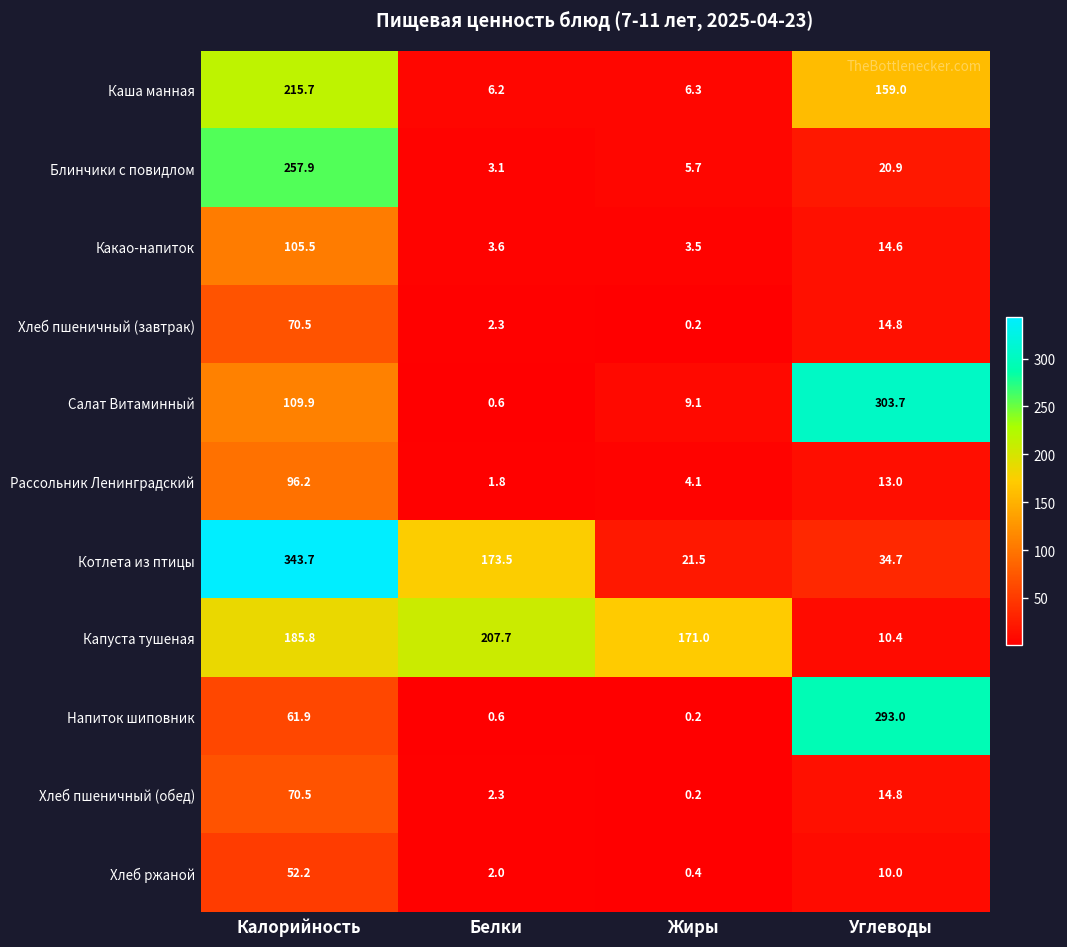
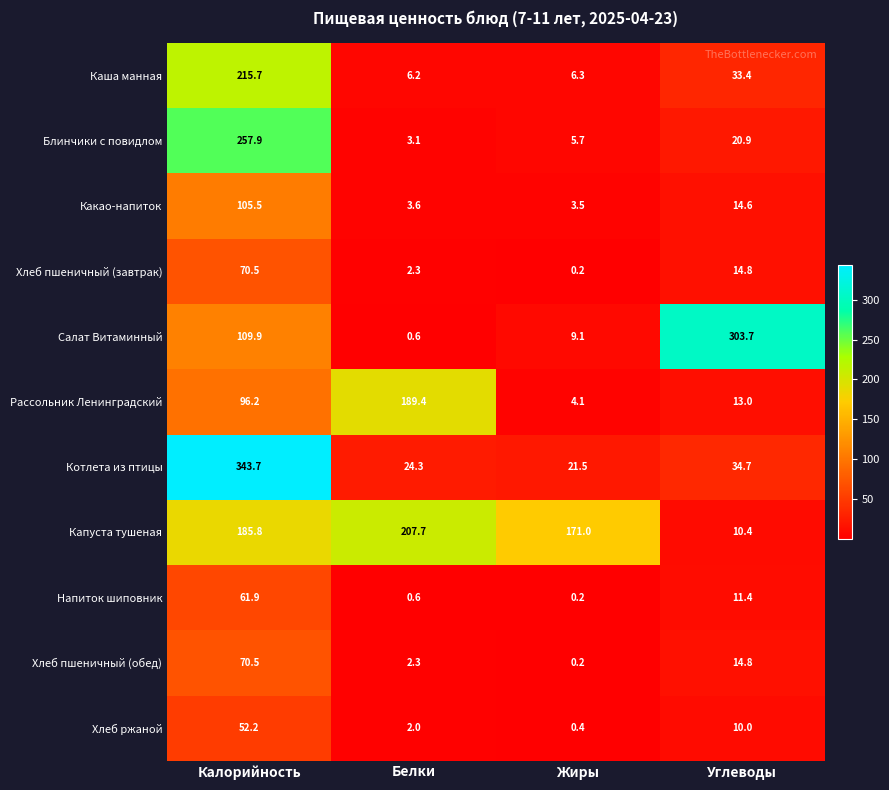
Каша манная, Углеводы: 159.0 -> 33.4
Рассольник Ленинградский, Белки: 1.8 -> 189.4
Котлета из птицы, Белки: 173.5 -> 24.3
Напиток шиповник, Углеводы: 293.0 -> 11.4
